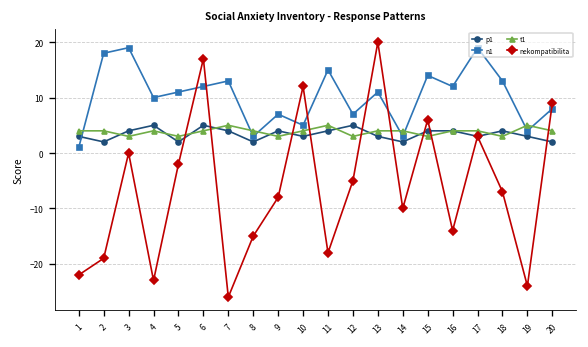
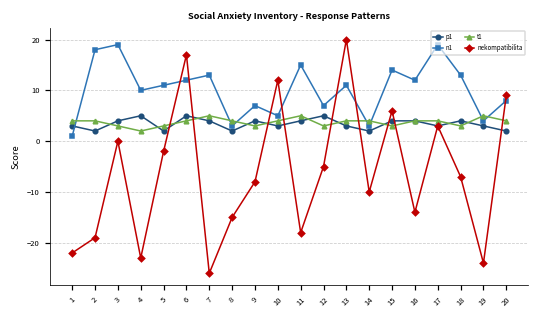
t1, 4: 4 -> 2
